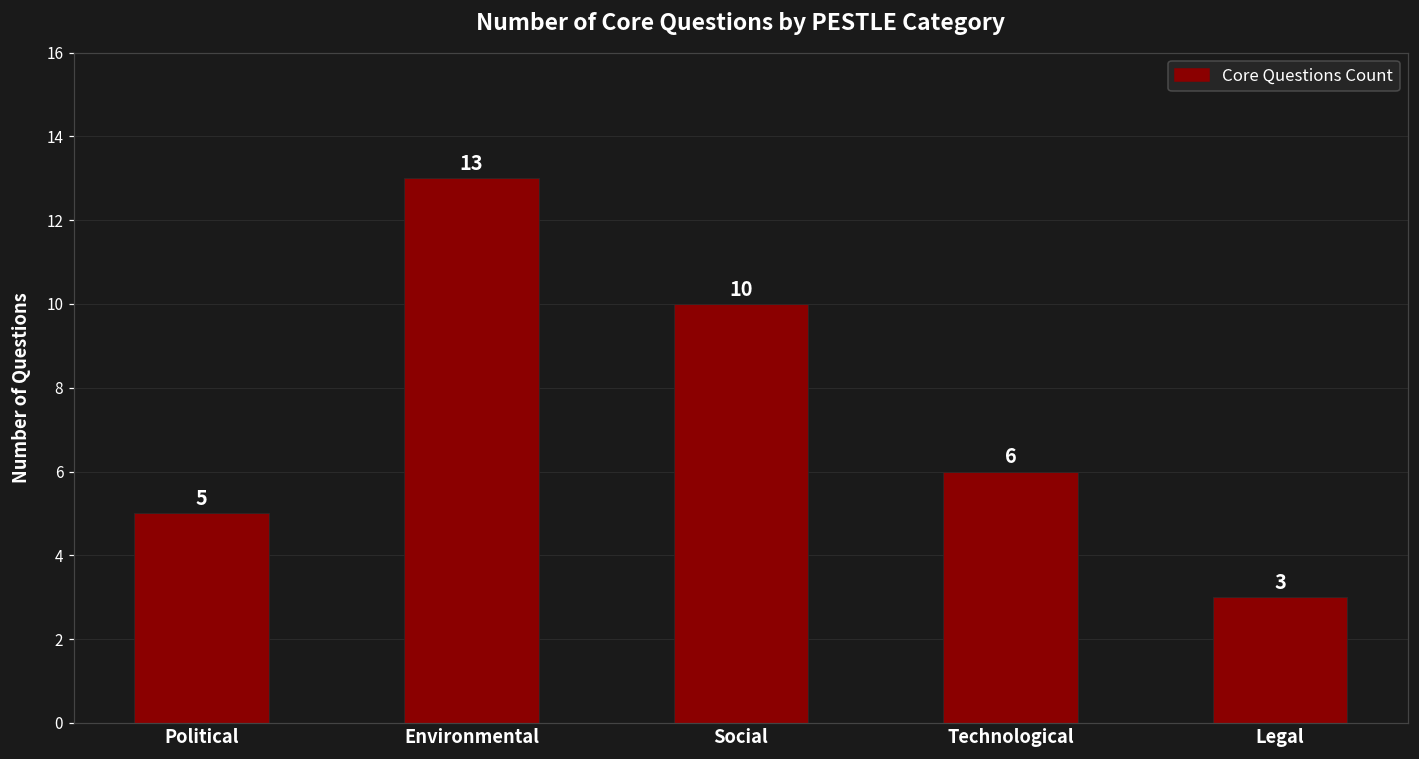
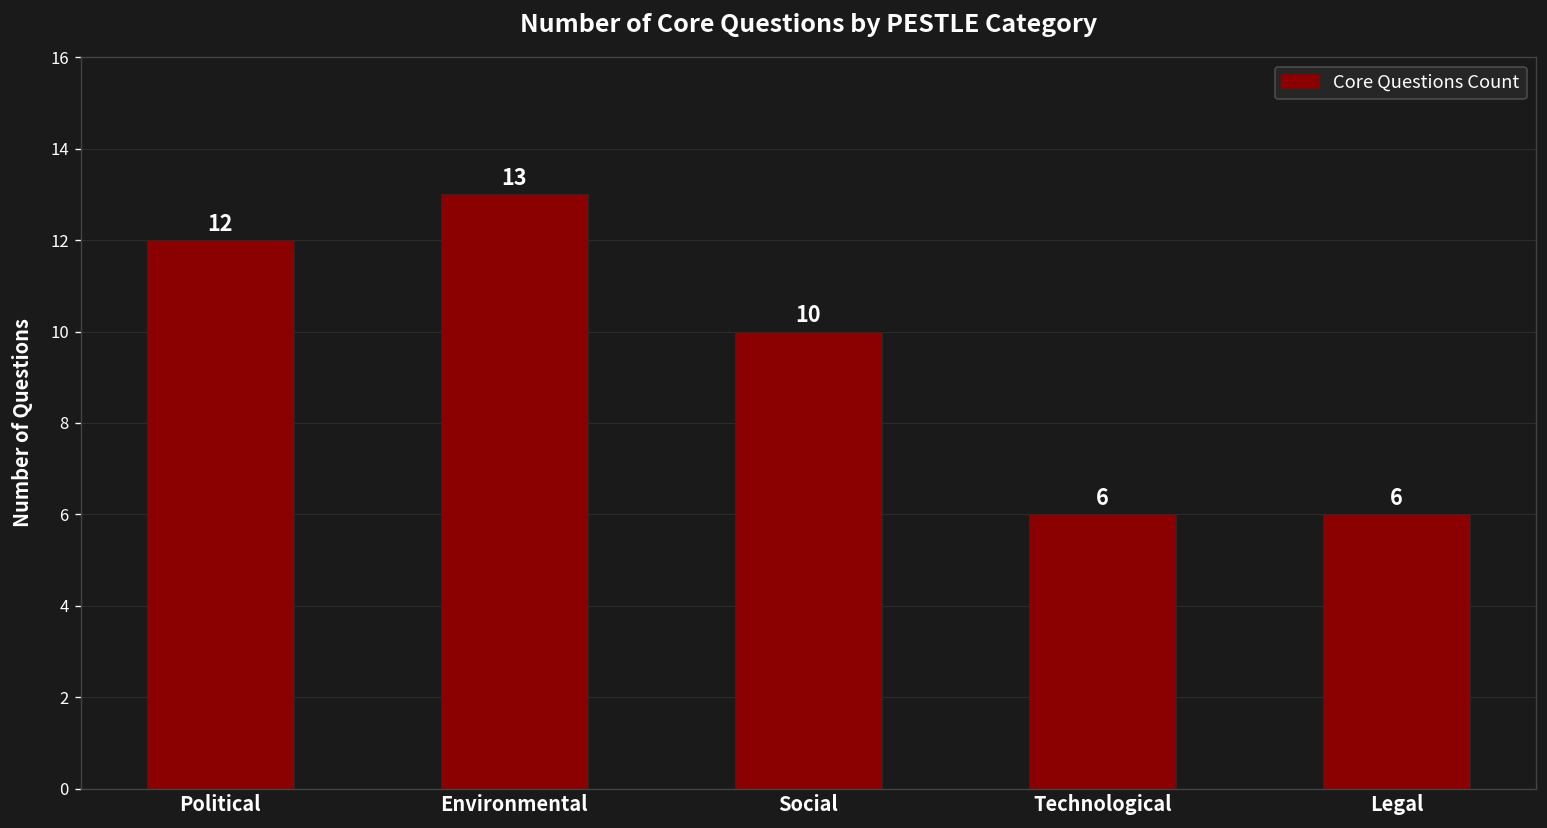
Political: 5 -> 12
Legal: 3 -> 6
